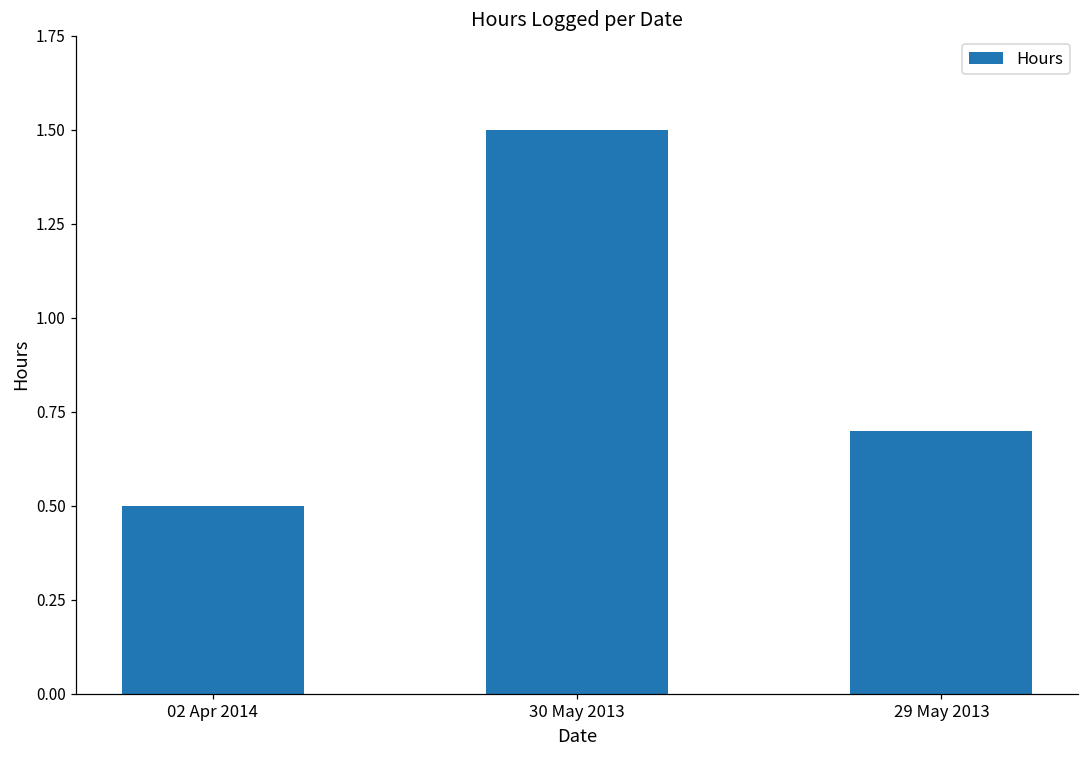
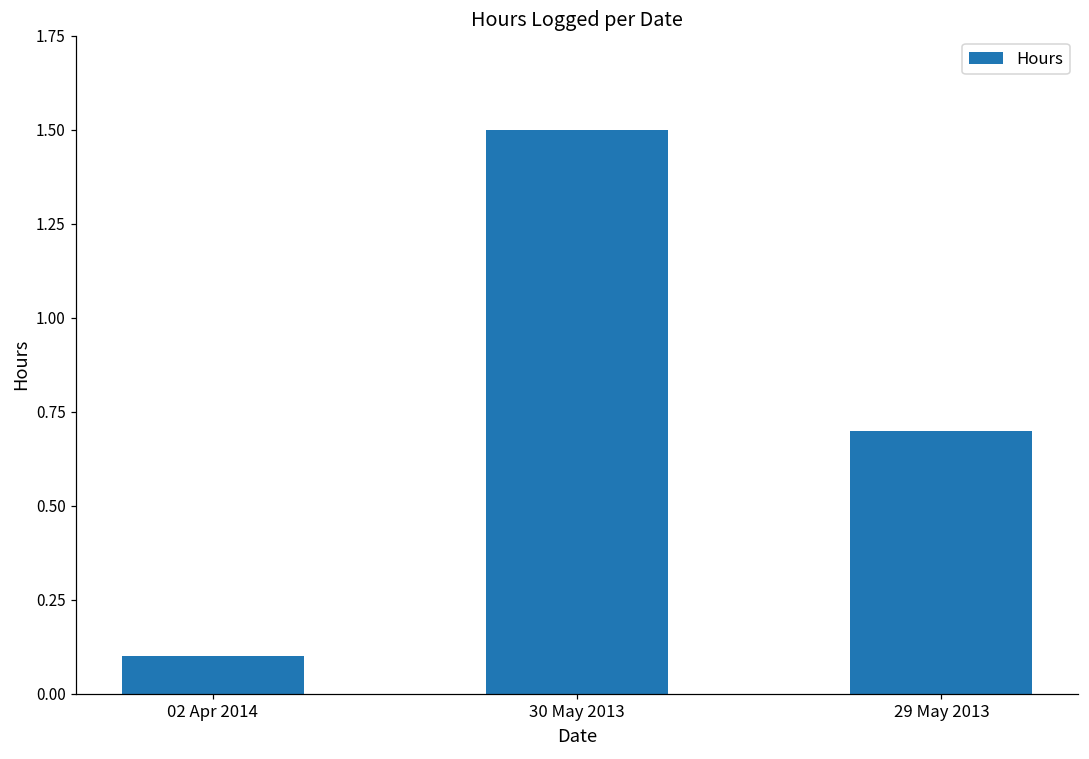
02 Apr 2014: 0.5 -> 0.1
